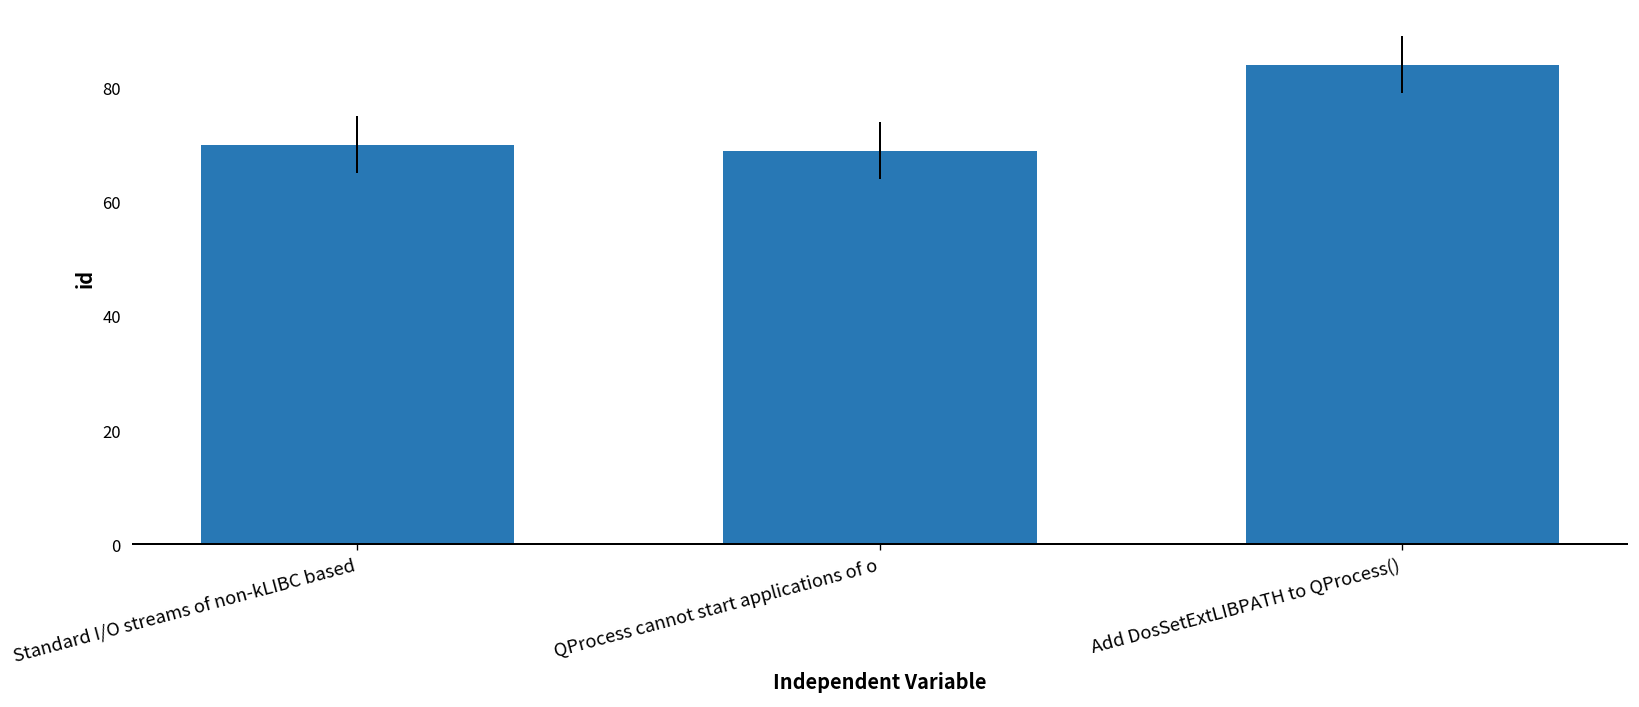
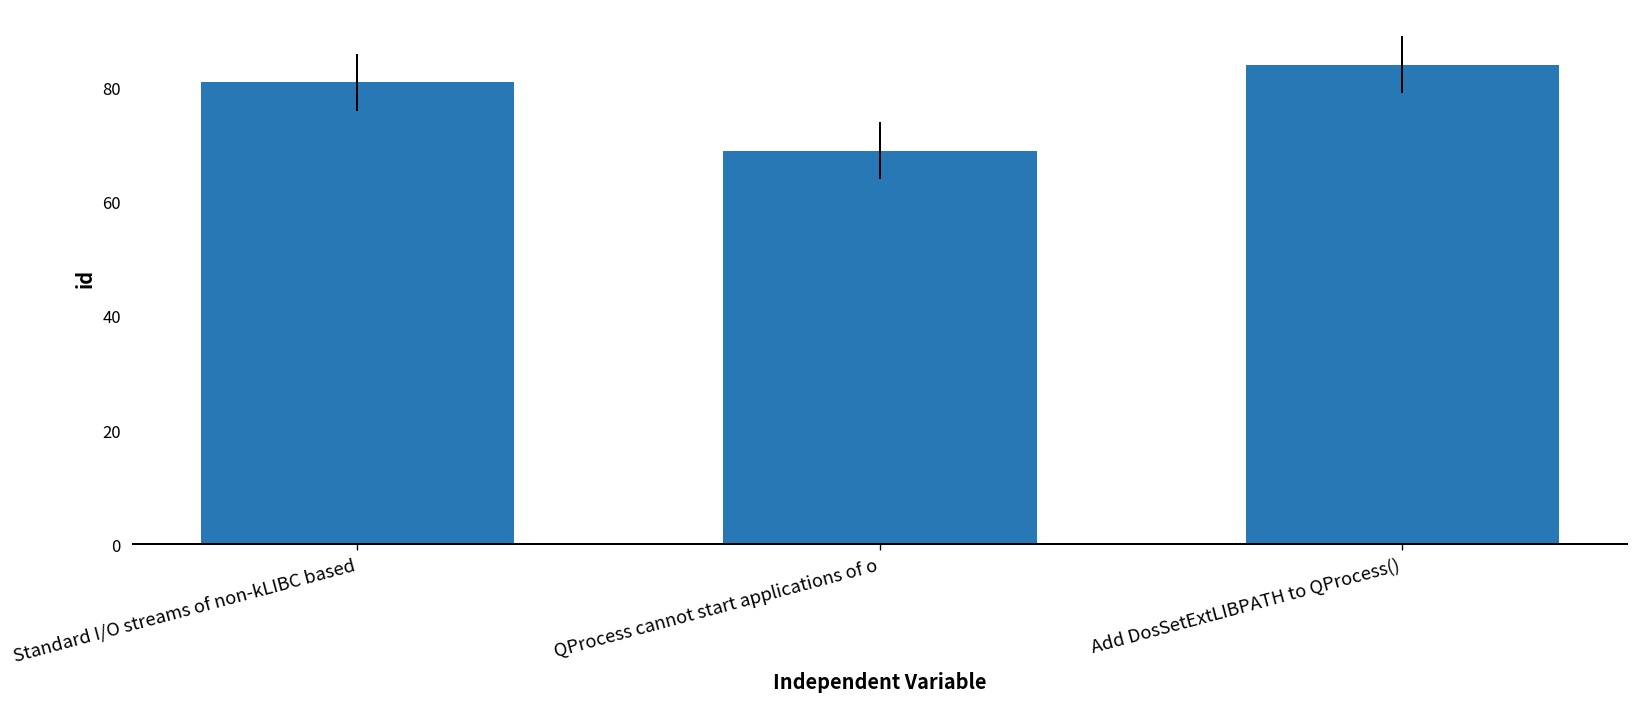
Standard I/O streams of non-kLIBC based: 70 -> 81
